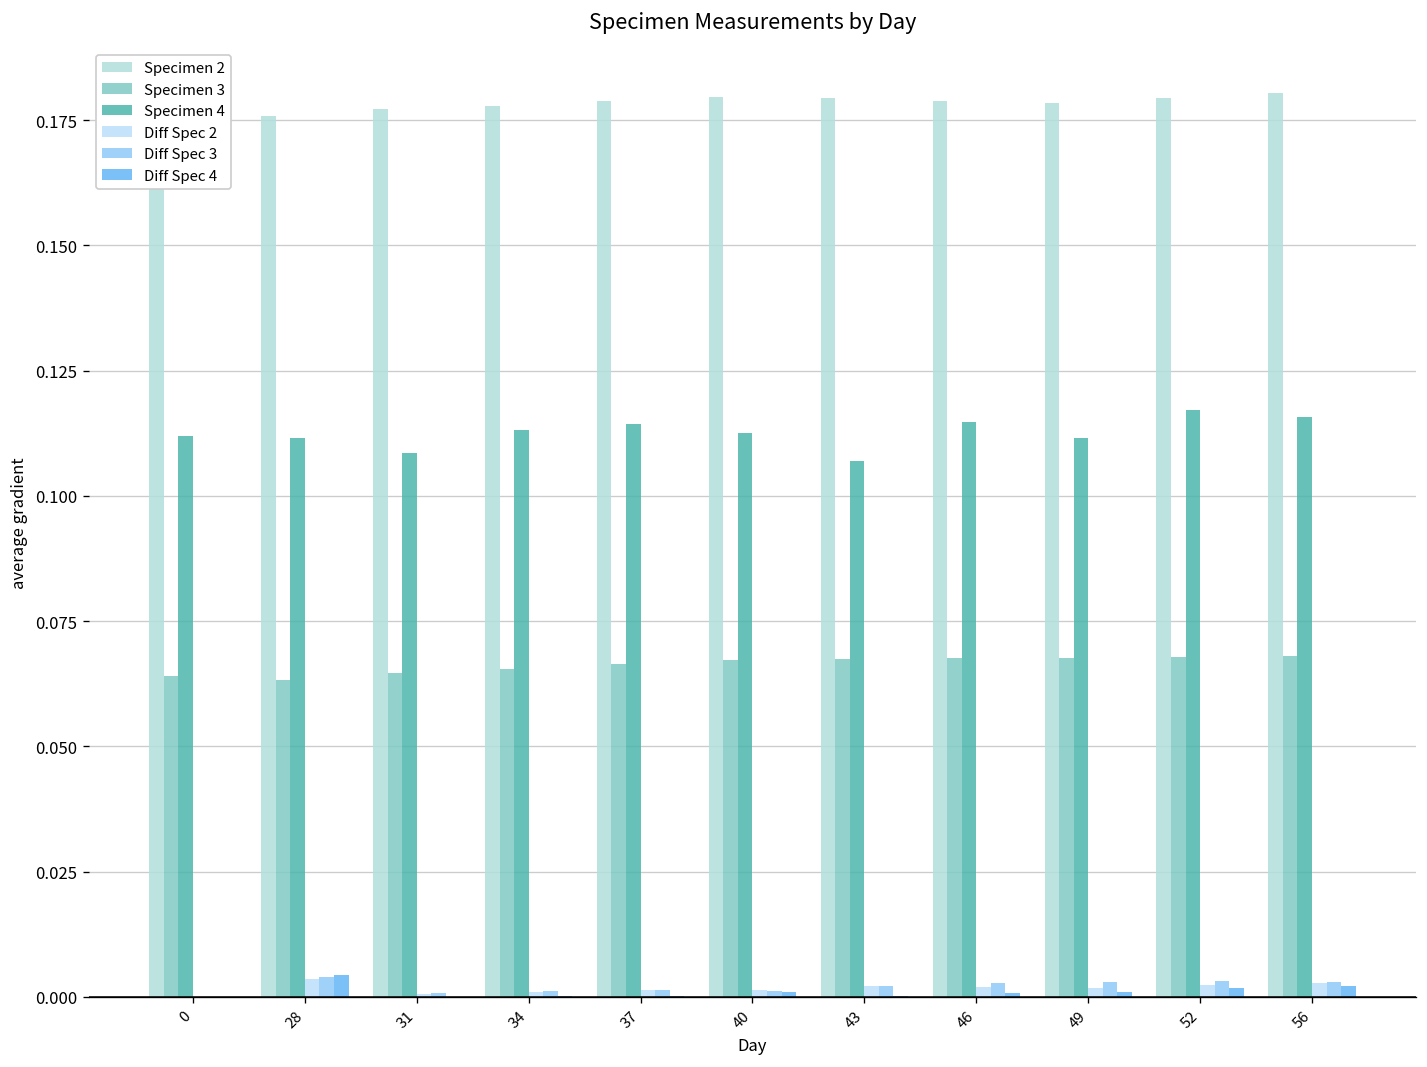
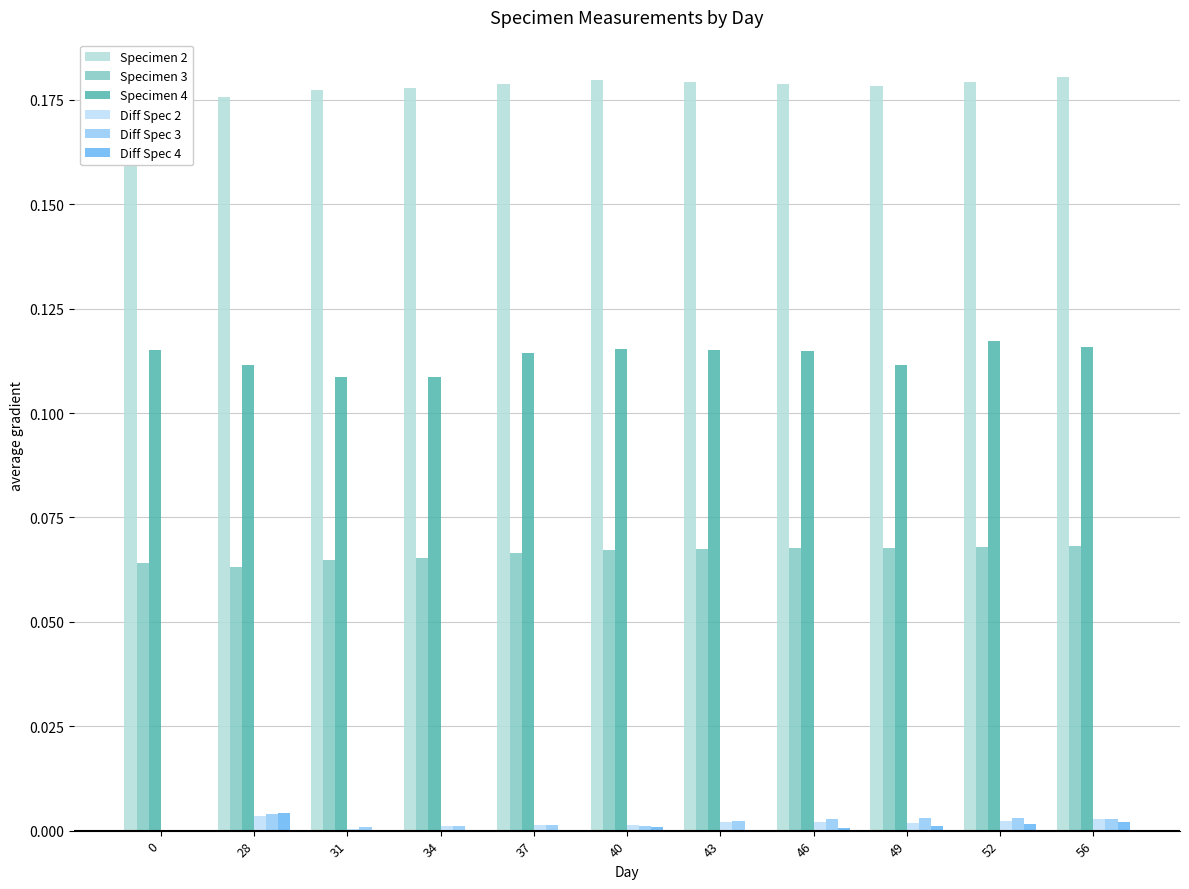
Specimen 4, 0: 0.112 -> 0.115
Specimen 4, 34: 0.113 -> 0.109
Specimen 4, 40: 0.113 -> 0.115
Specimen 4, 43: 0.107 -> 0.115
